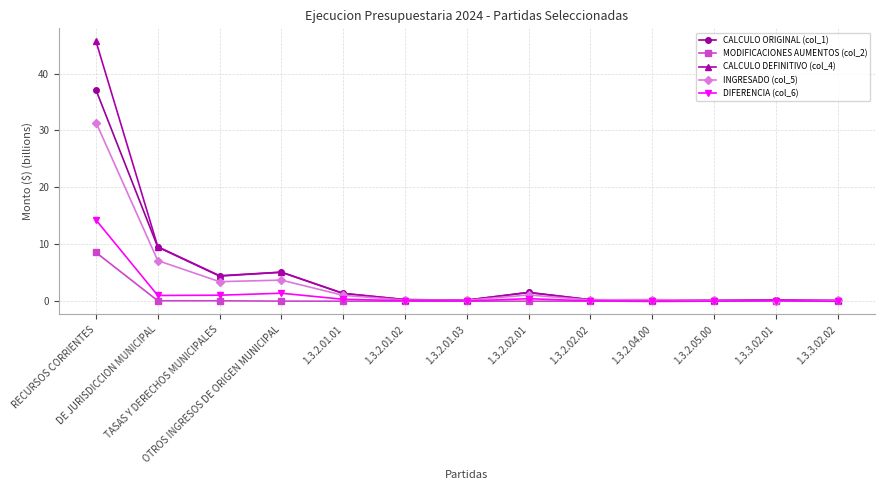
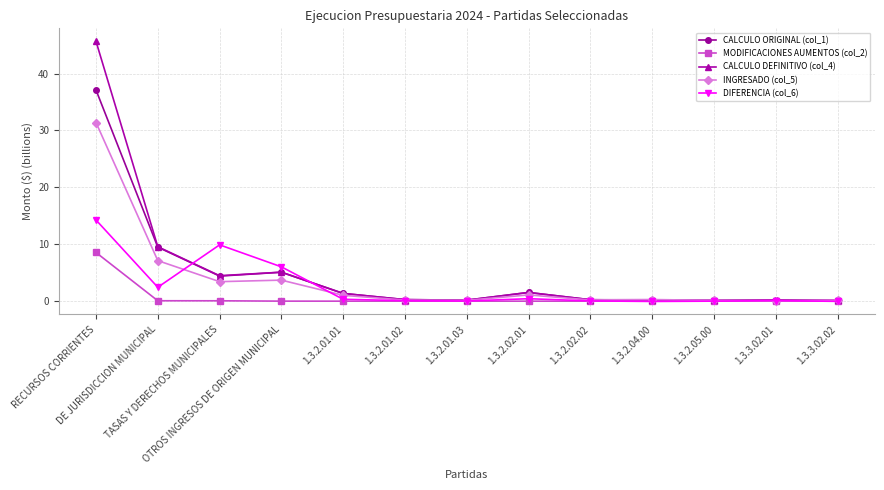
DIFERENCIA (col_6), DE JURISDICCION MUNICIPAL: 1 -> 2
DIFERENCIA (col_6), TASAS Y DERECHOS MUNICIPALES: 1 -> 10
DIFERENCIA (col_6), OTROS INGRESOS DE ORIGEN MUNICIPAL: 1 -> 6
